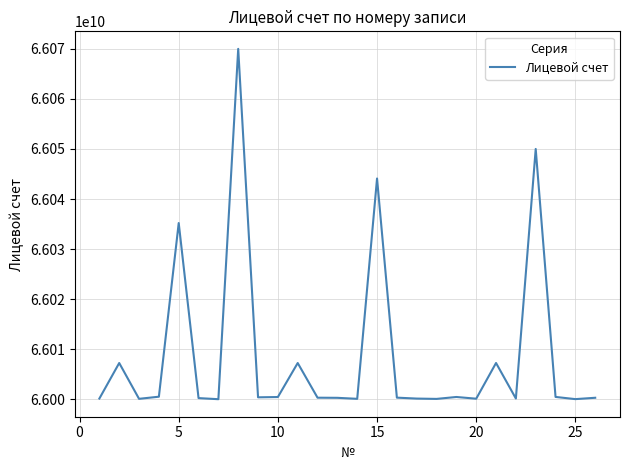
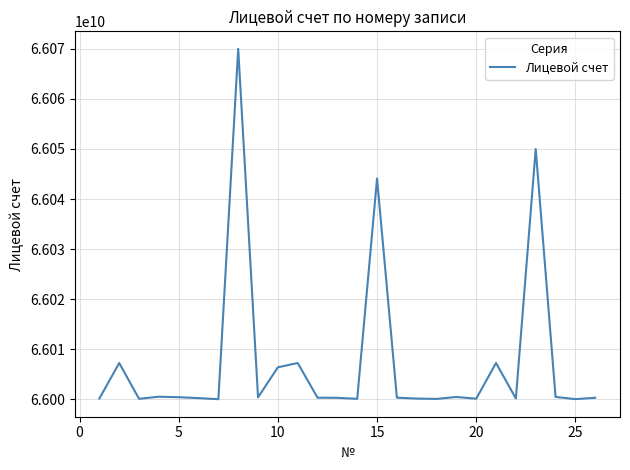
5: 66035000000 -> 66000000000
10: 66000000000 -> 66006000000
